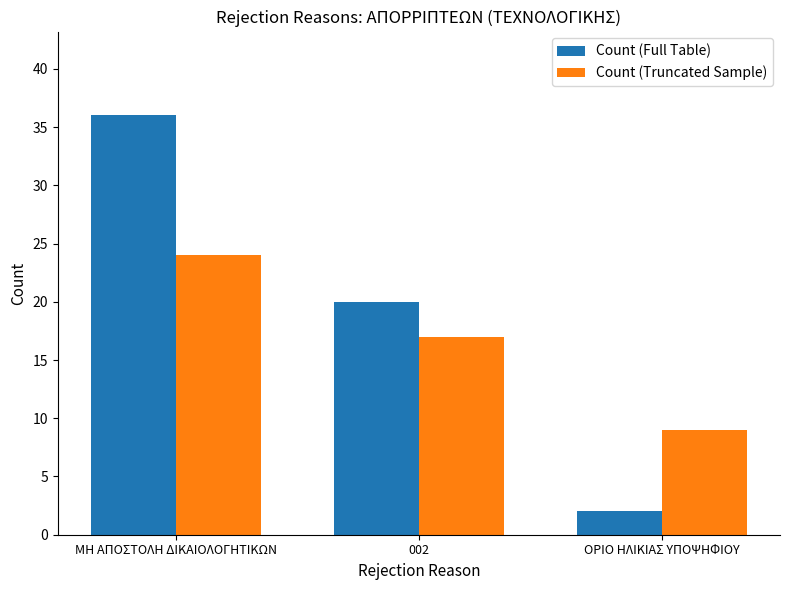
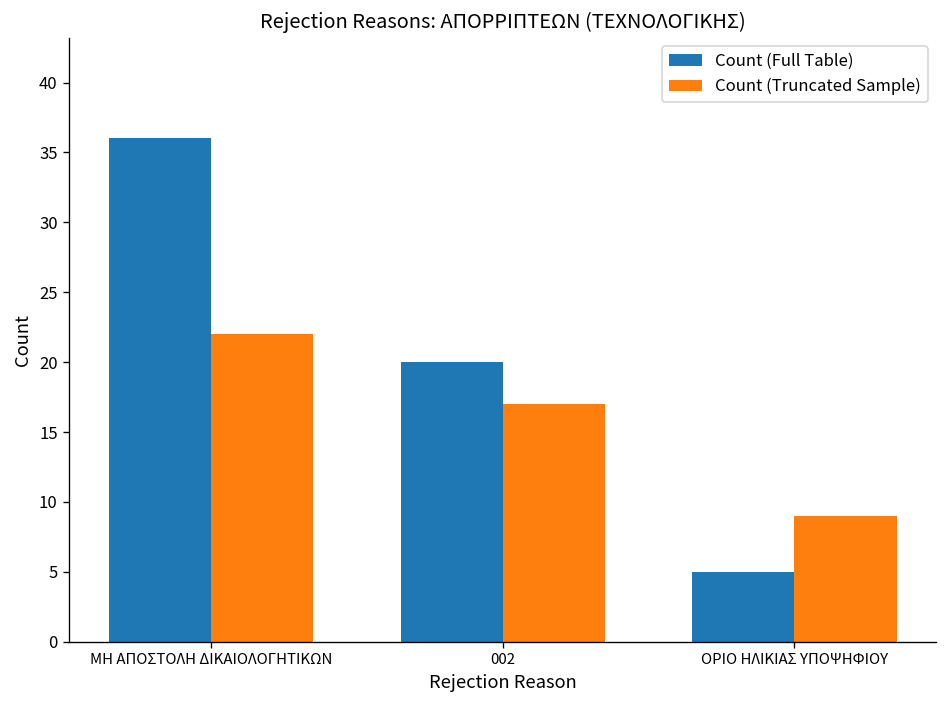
Count (Truncated Sample), ΜΗ ΑΠΟΣΤΟΛΗ ΔΙΚΑΙΟΛΟΓΗΤΙΚΩΝ: 24 -> 22
Count (Full Table), ΟΡΙΟ ΗΛΙΚΙΑΣ ΥΠΟΨΗΦΙΟΥ: 2 -> 5
